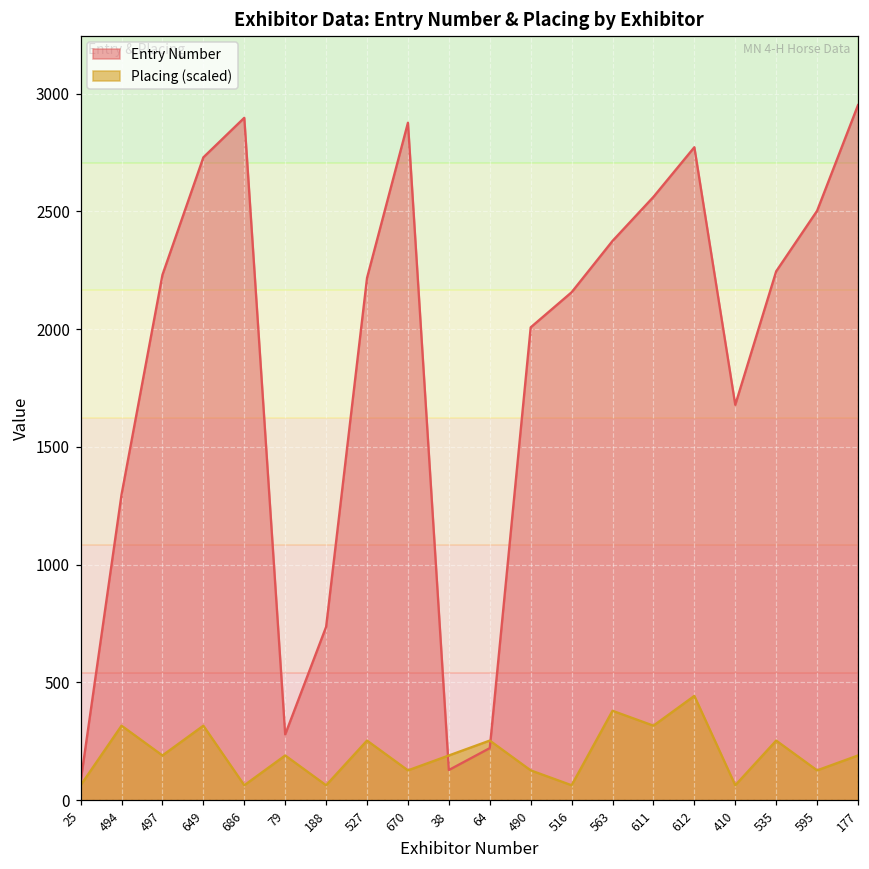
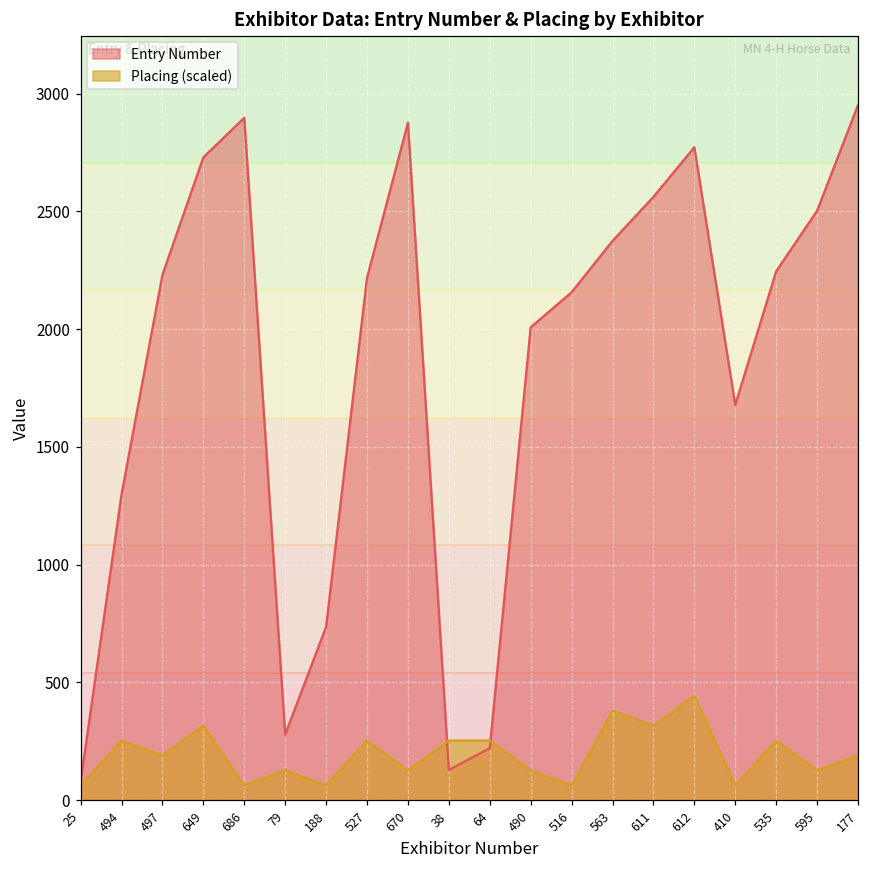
Placing (scaled), 494: 320 -> 250
Placing (scaled), 79: 190 -> 130
Placing (scaled), 38: 190 -> 250
